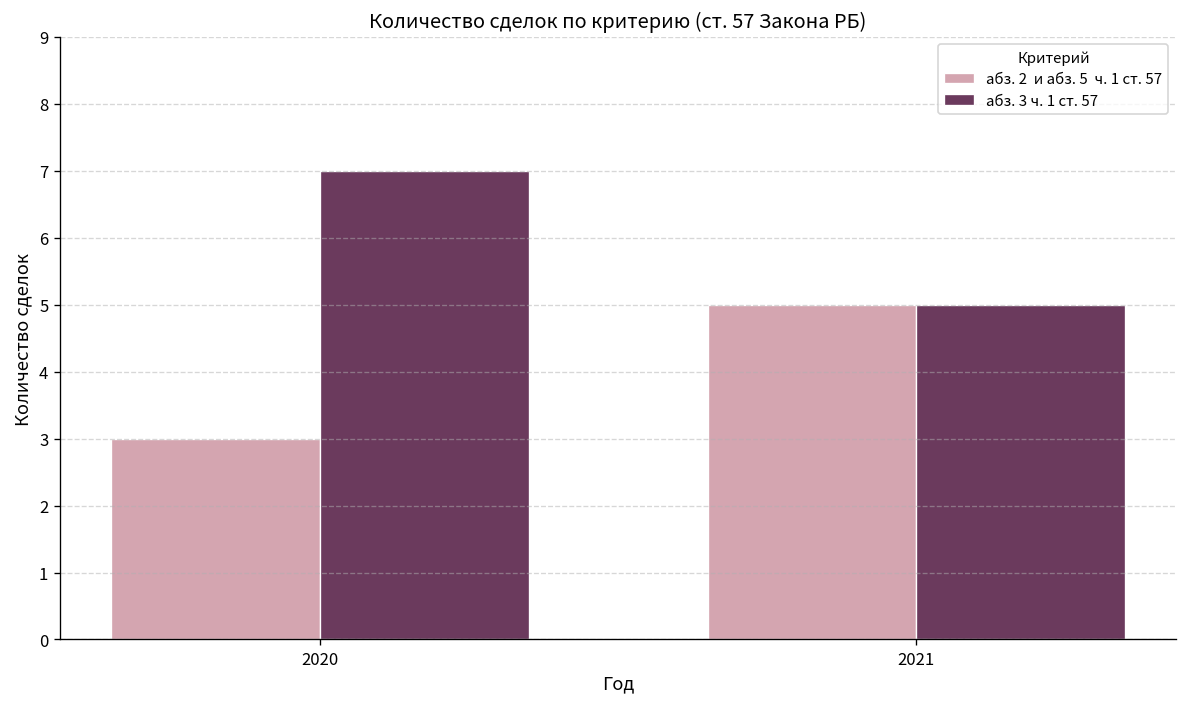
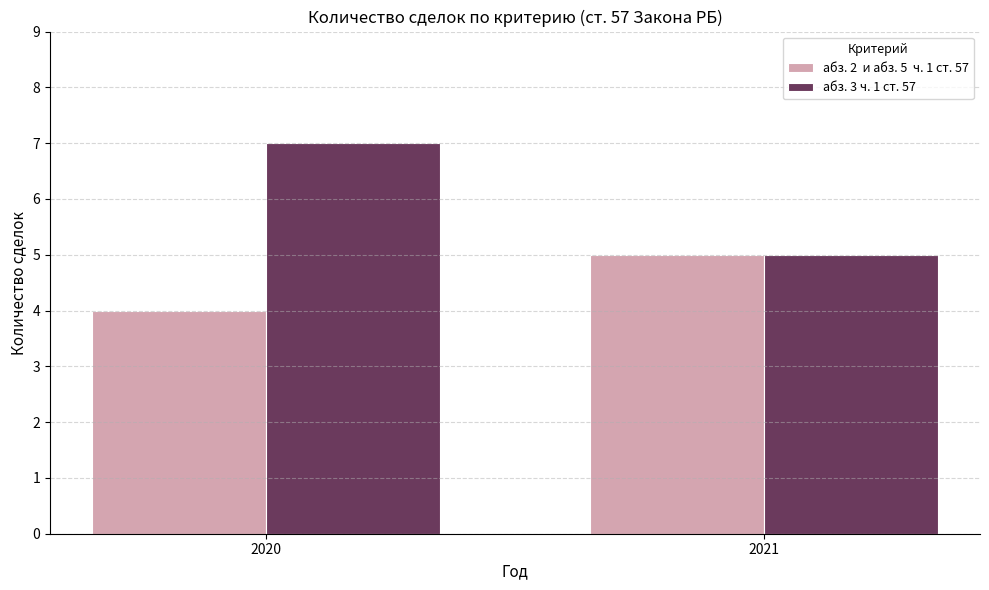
абз. 2 и абз. 5 ч. 1 ст. 57, 2020: 3 -> 4
